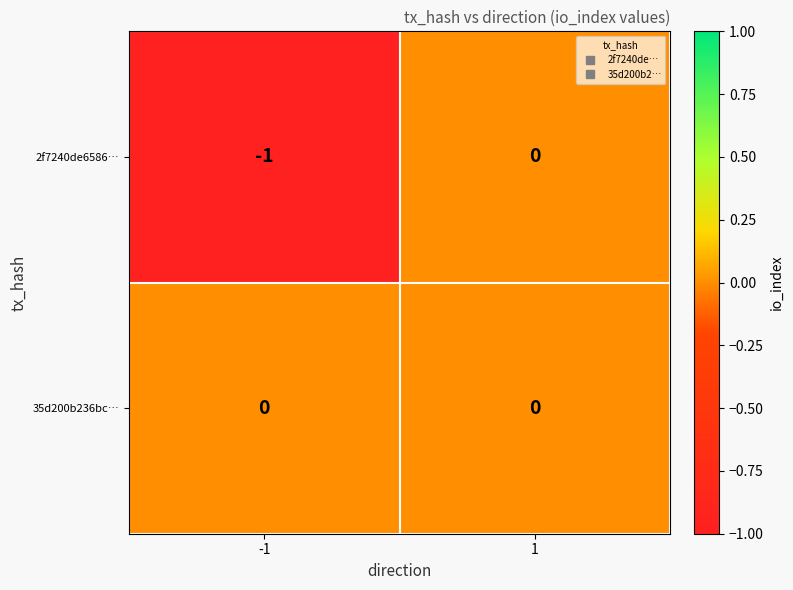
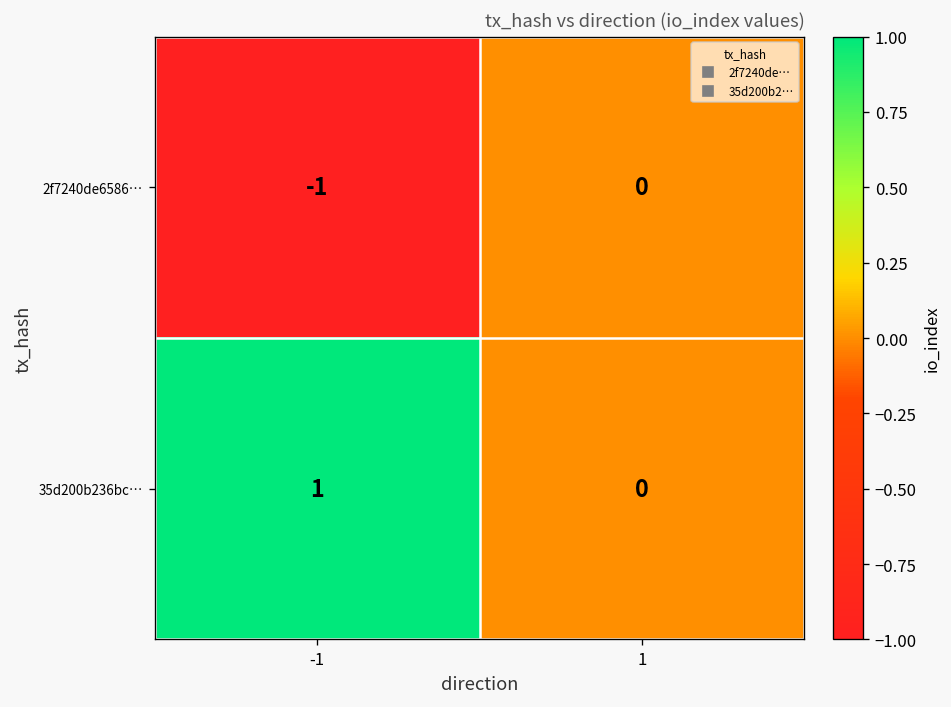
35d200b236bc…, -1: 0 -> 1
